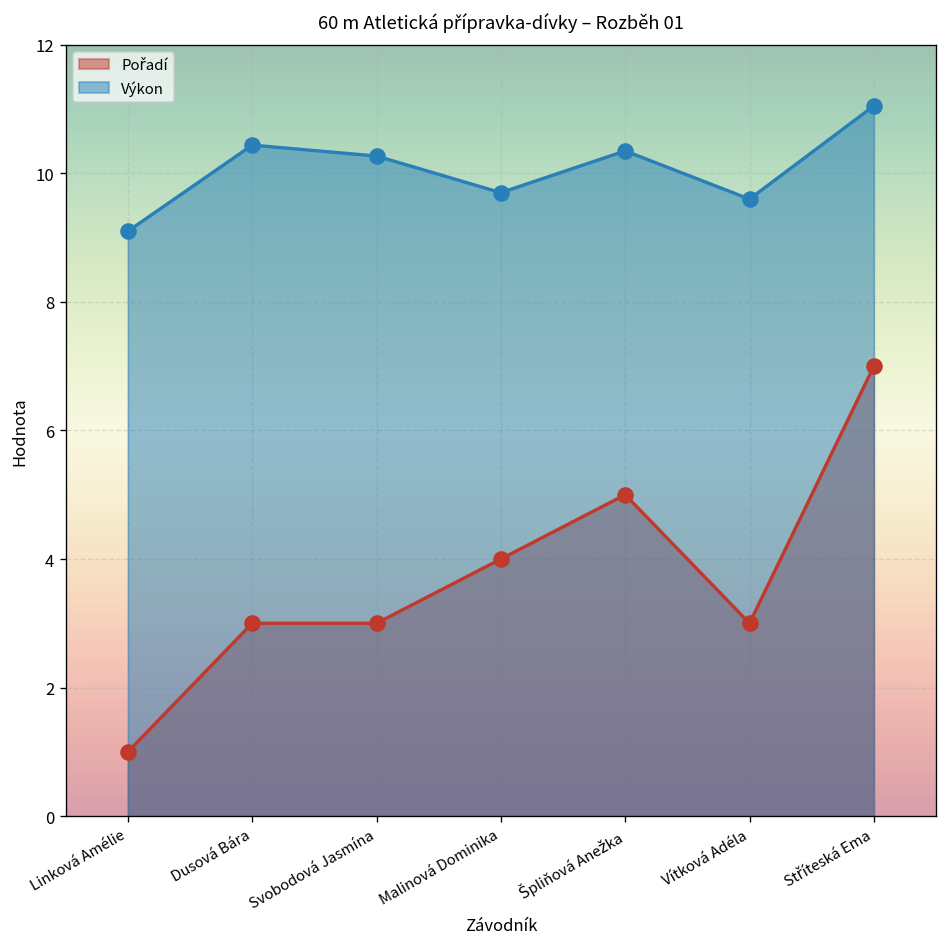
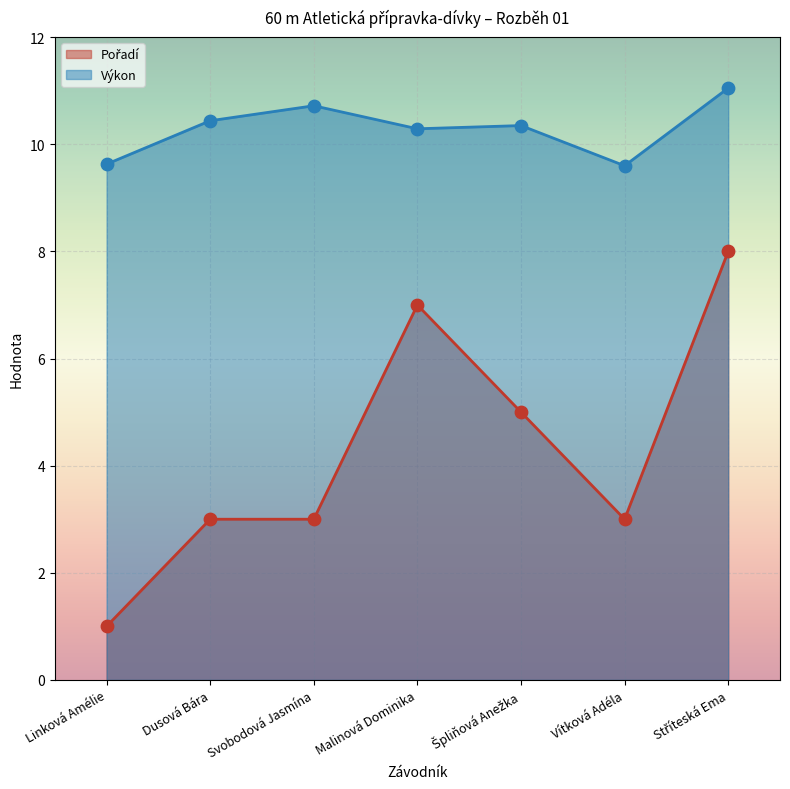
Výkon, Linková Amélie: 9.1 -> 9.6
Výkon, Svobodová Jasmína: 10.3 -> 10.7
Pořadí, Malinová Dominika: 4 -> 7
Výkon, Malinová Dominika: 9.7 -> 10.3
Pořadí, Stříteská Ema: 7 -> 8
